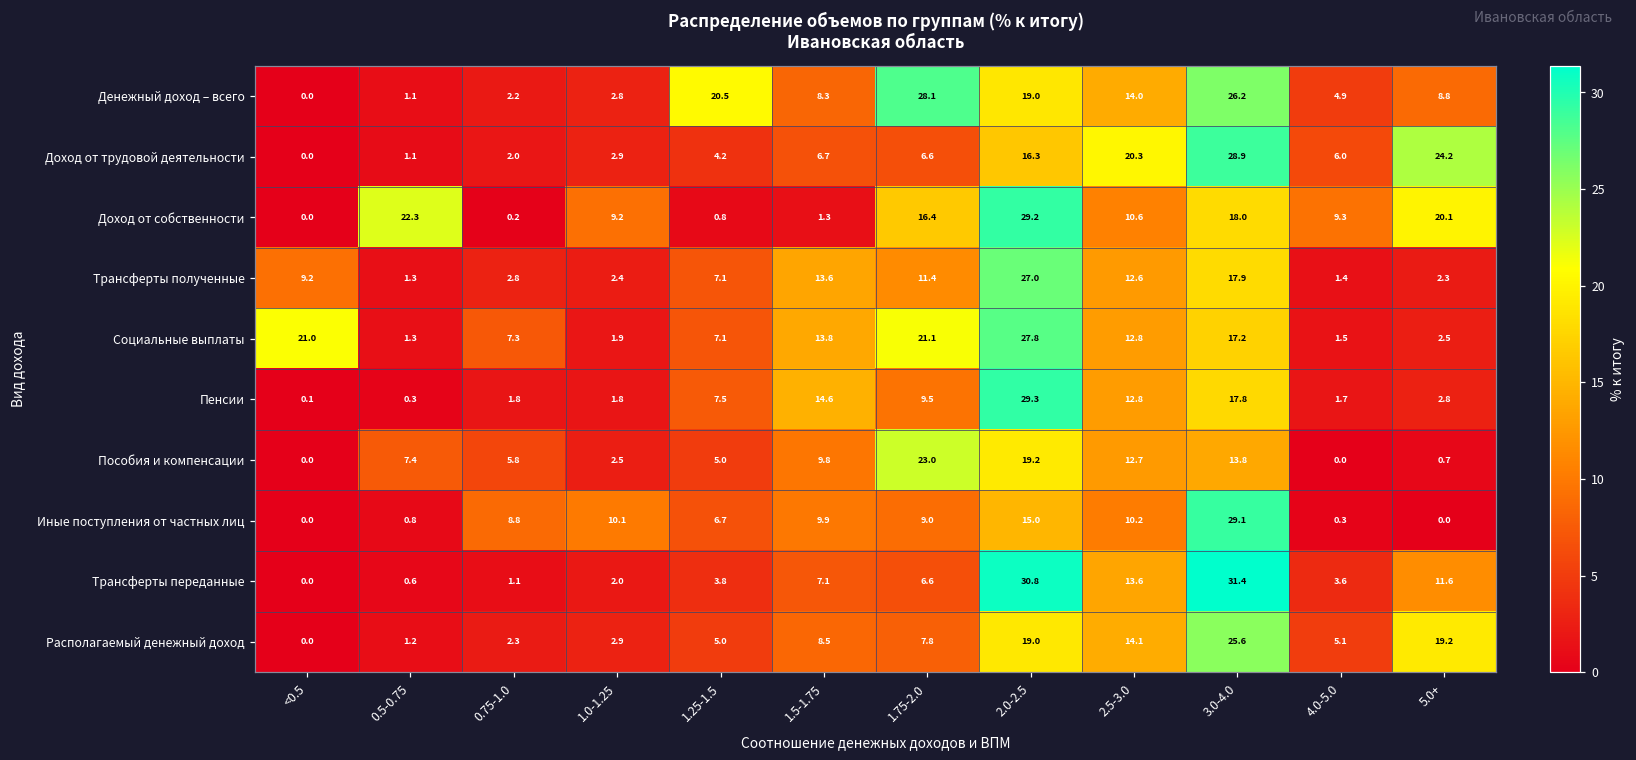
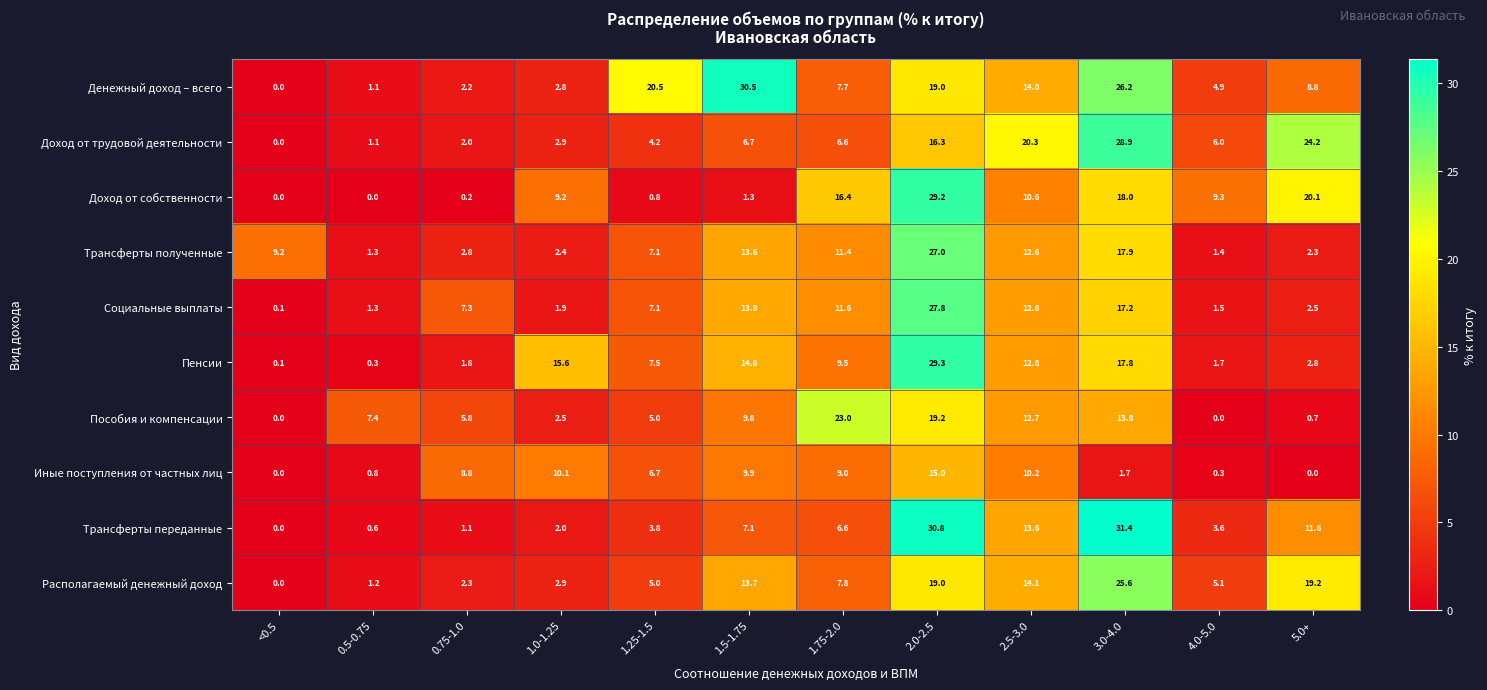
Денежный доход – всего, 1.5-1.75: 8.3 -> 30.5
Денежный доход – всего, 1.75-2.0: 28.1 -> 7.7
Доход от собственности, 0.5-0.75: 22.3 -> 0.0
Социальные выплаты, <0.5: 21.0 -> 0.1
Социальные выплаты, 1.75-2.0: 21.1 -> 11.6
Пенсии, 1.0-1.25: 1.8 -> 15.6
Иные поступления от частных лиц, 3.0-4.0: 29.1 -> 1.7
Располагаемый денежный доход, 1.5-1.75: 8.5 -> 13.7
